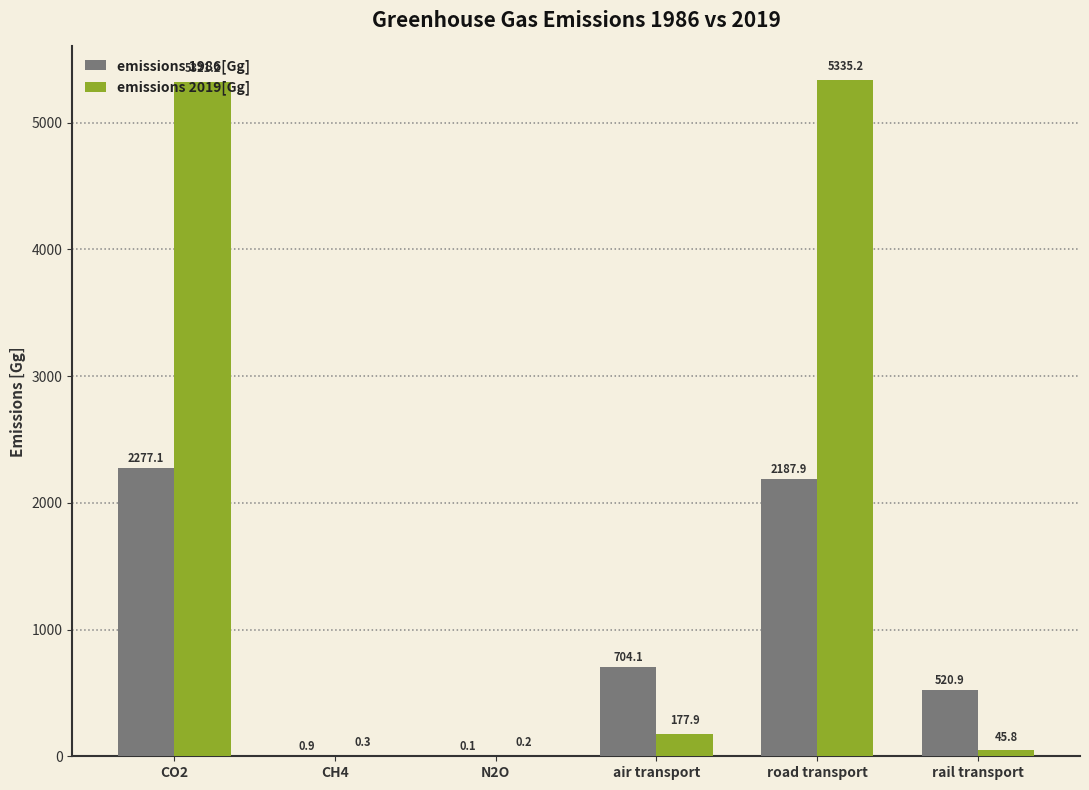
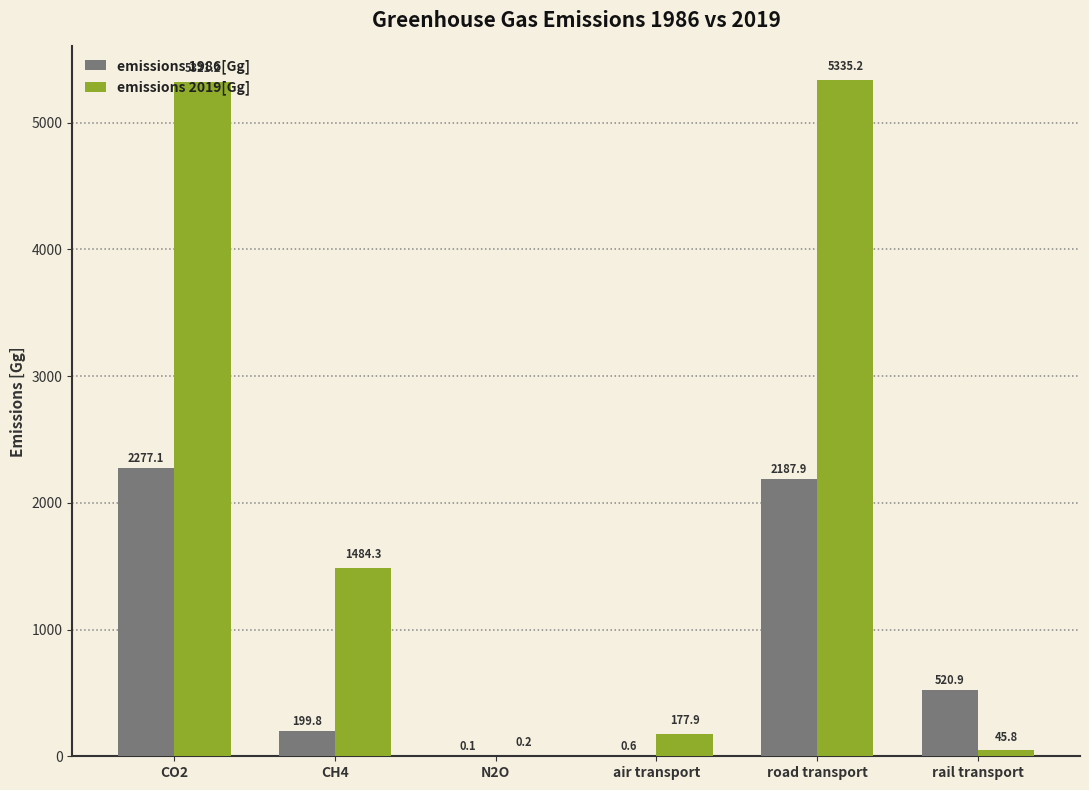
emissions 1986[Gg], CH4: 0.9 -> 199.8
emissions 2019[Gg], CH4: 0.3 -> 1484.3
emissions 1986[Gg], air transport: 704.1 -> 0.6
